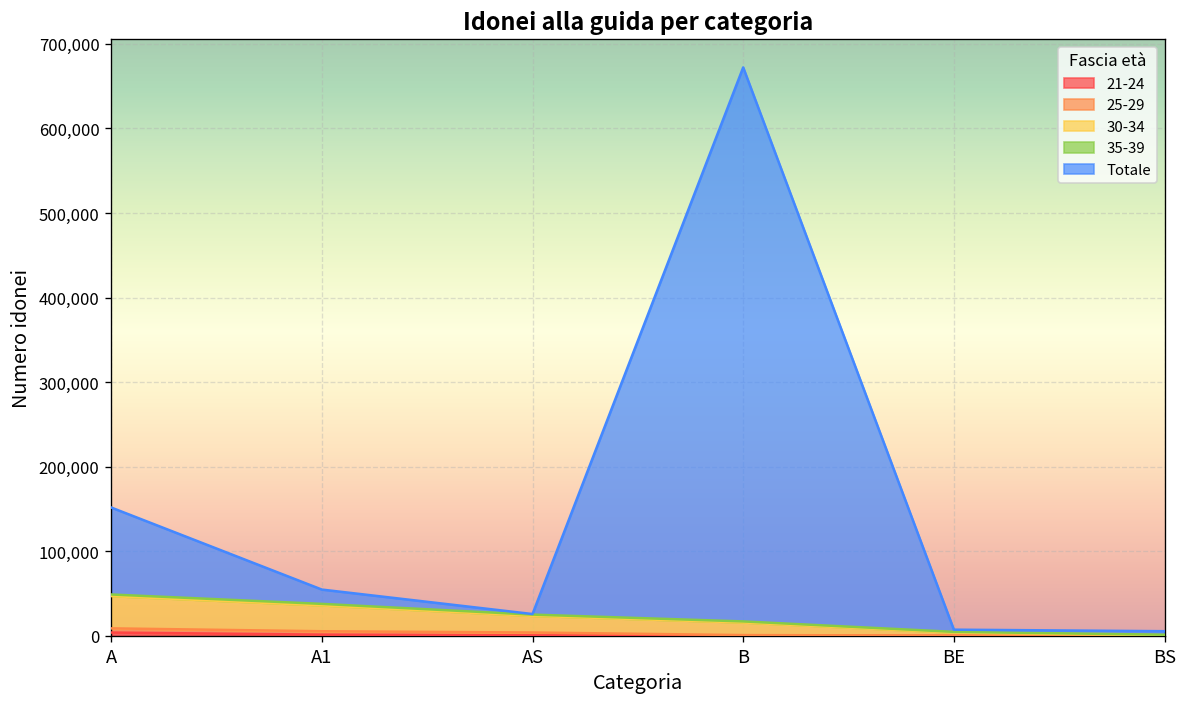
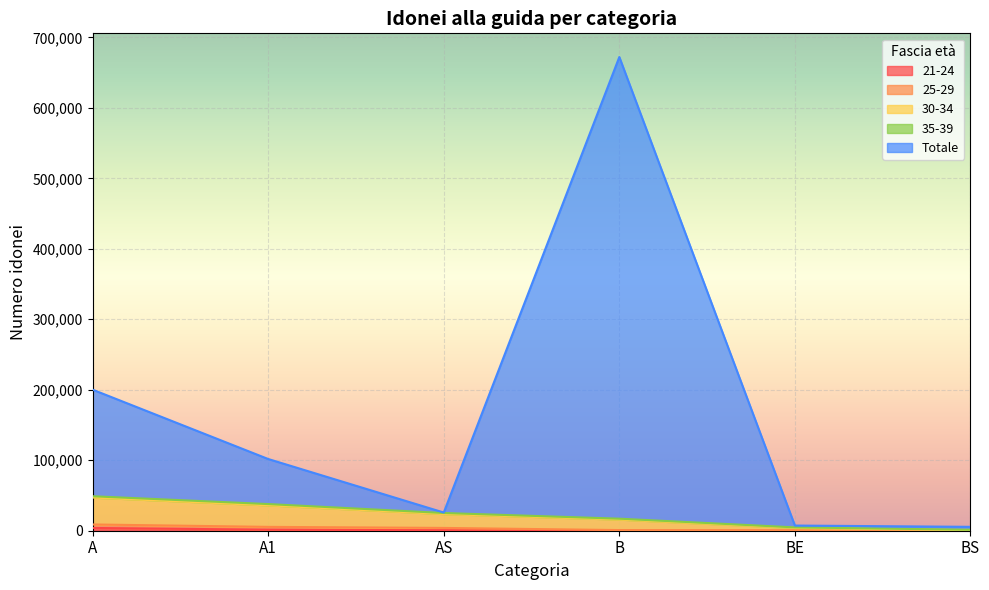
Totale, A: 100,000 -> 150,000
Totale, A1: 20,000 -> 60,000
